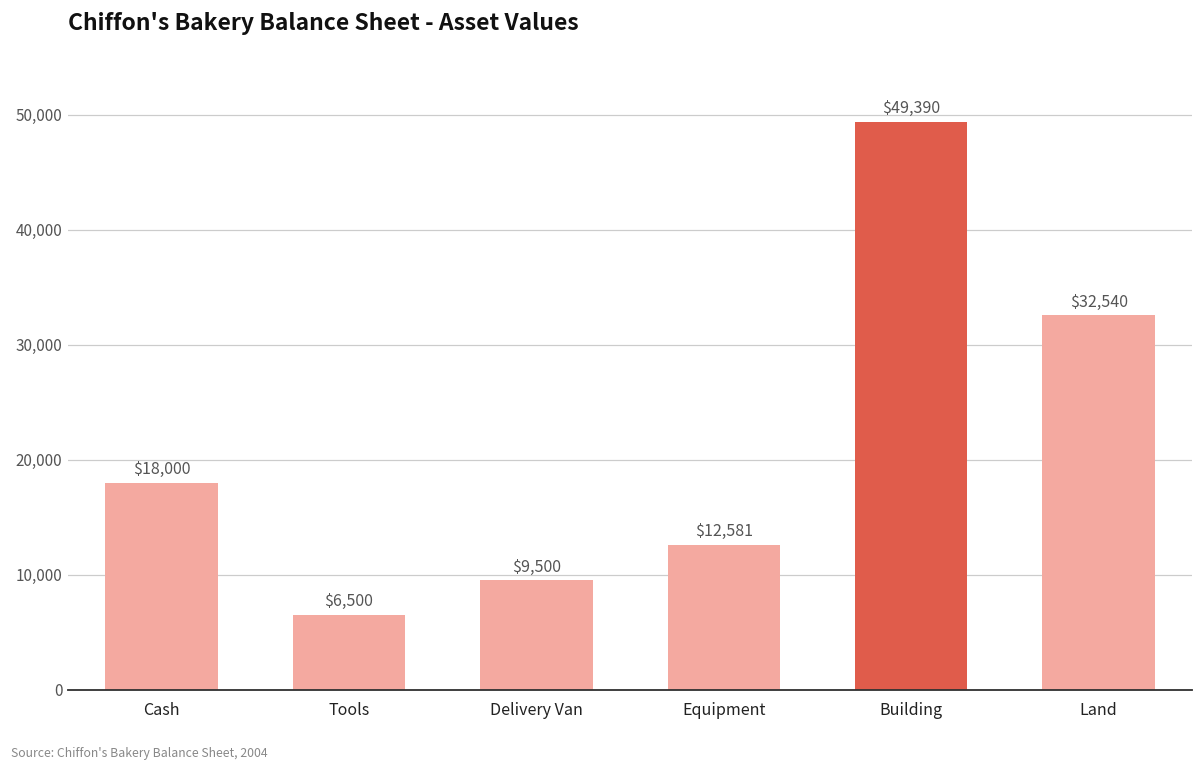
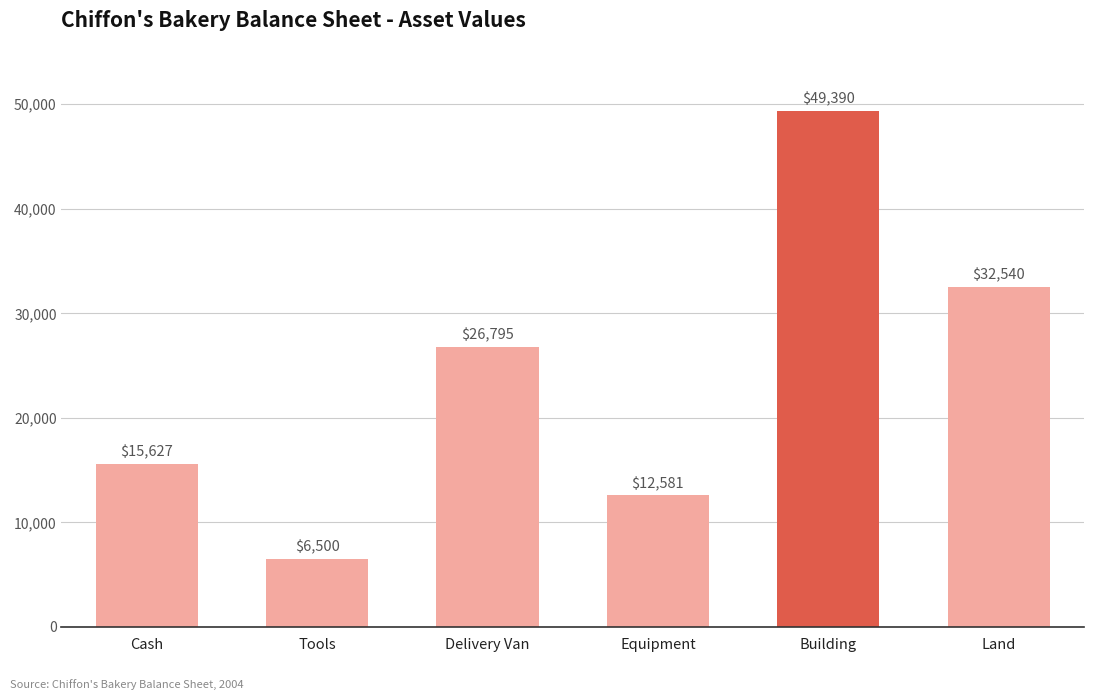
Cash: $18,000 -> $15,627
Delivery Van: $9,500 -> $26,795
